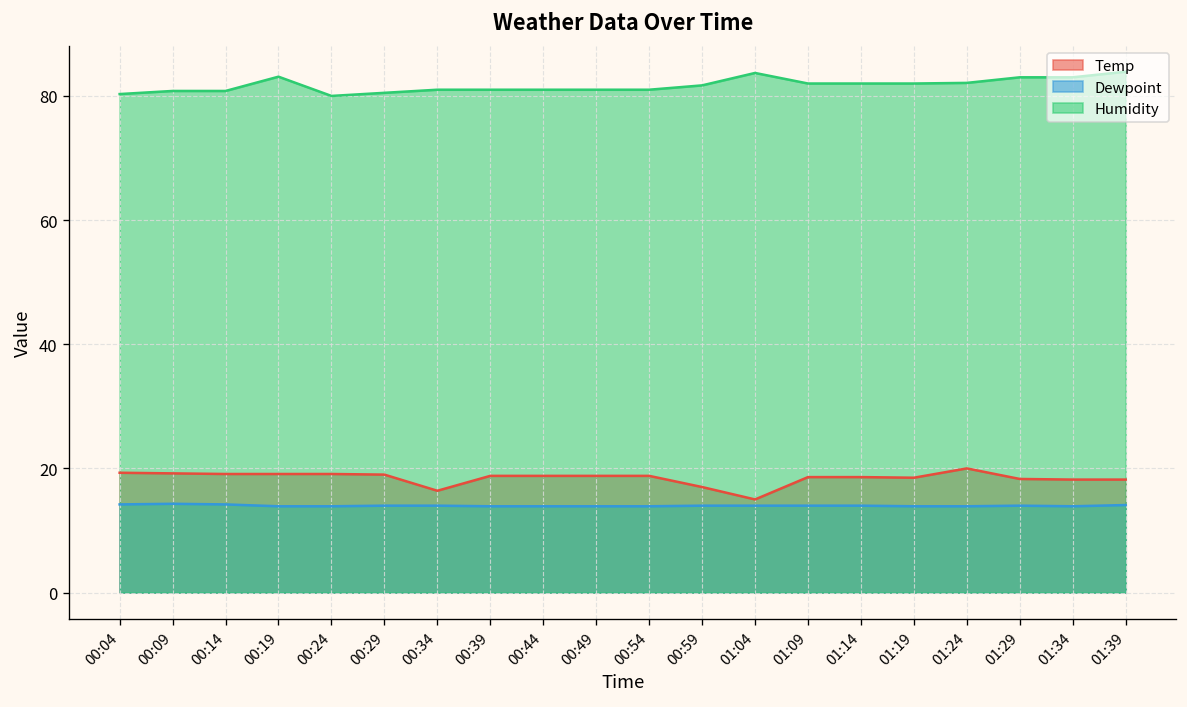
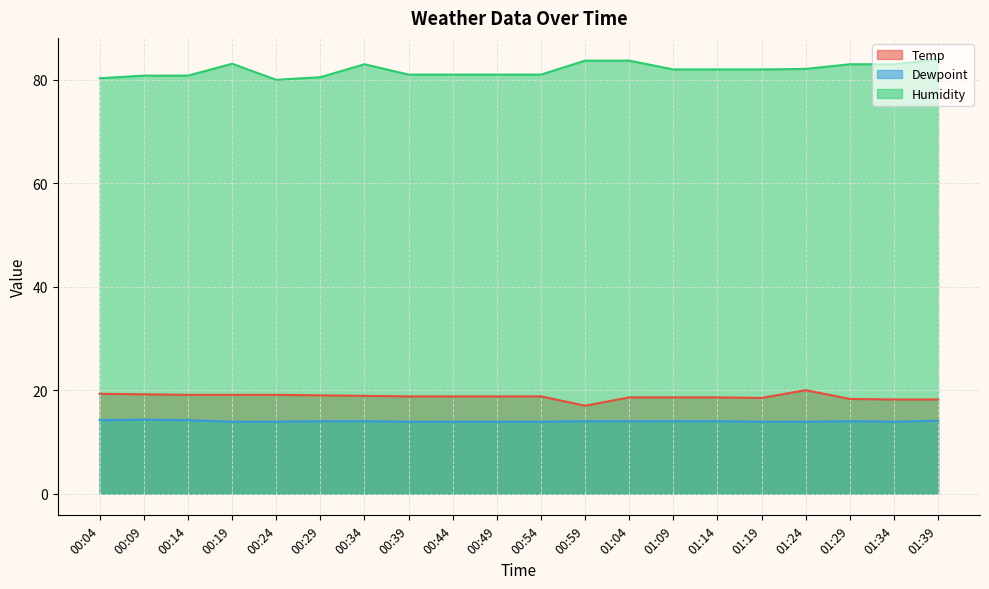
Temp, 00:34: 16 -> 19
Humidity, 00:34: 81 -> 83
Humidity, 00:59: 82 -> 84
Temp, 01:04: 15 -> 19
